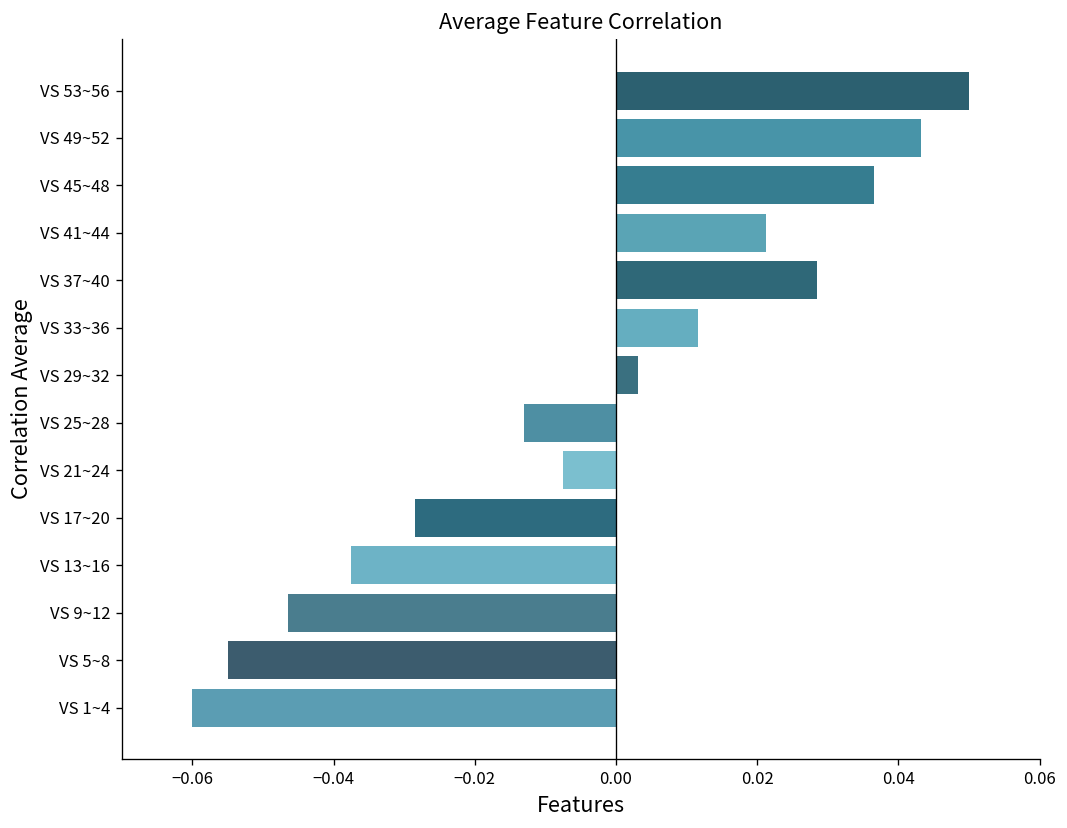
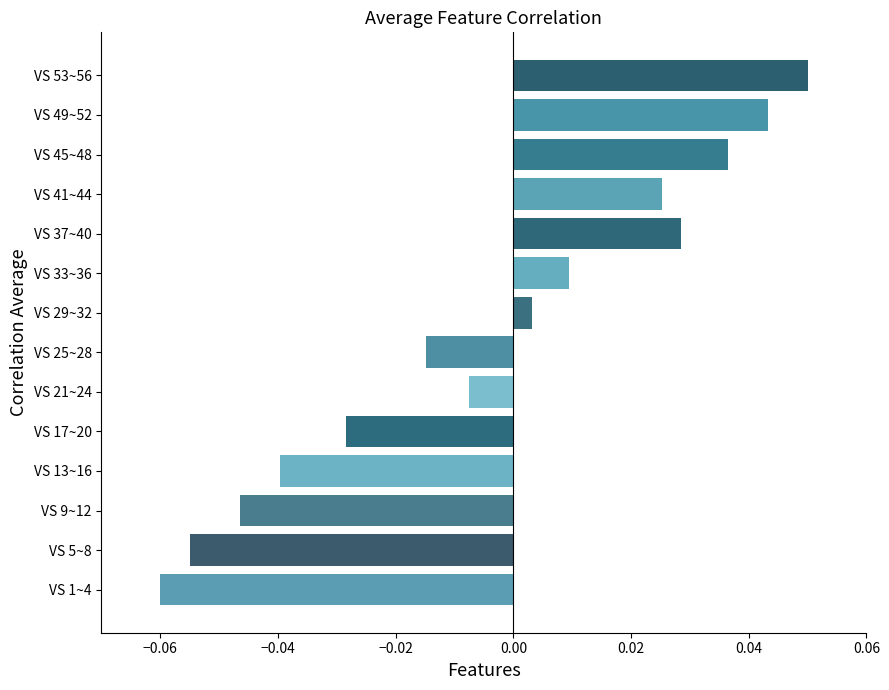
VS 41~44: 0.021 -> 0.025
VS 33~36: 0.012 -> 0.009
VS 25~28: -0.013 -> -0.015
VS 13~16: -0.038 -> -0.040
